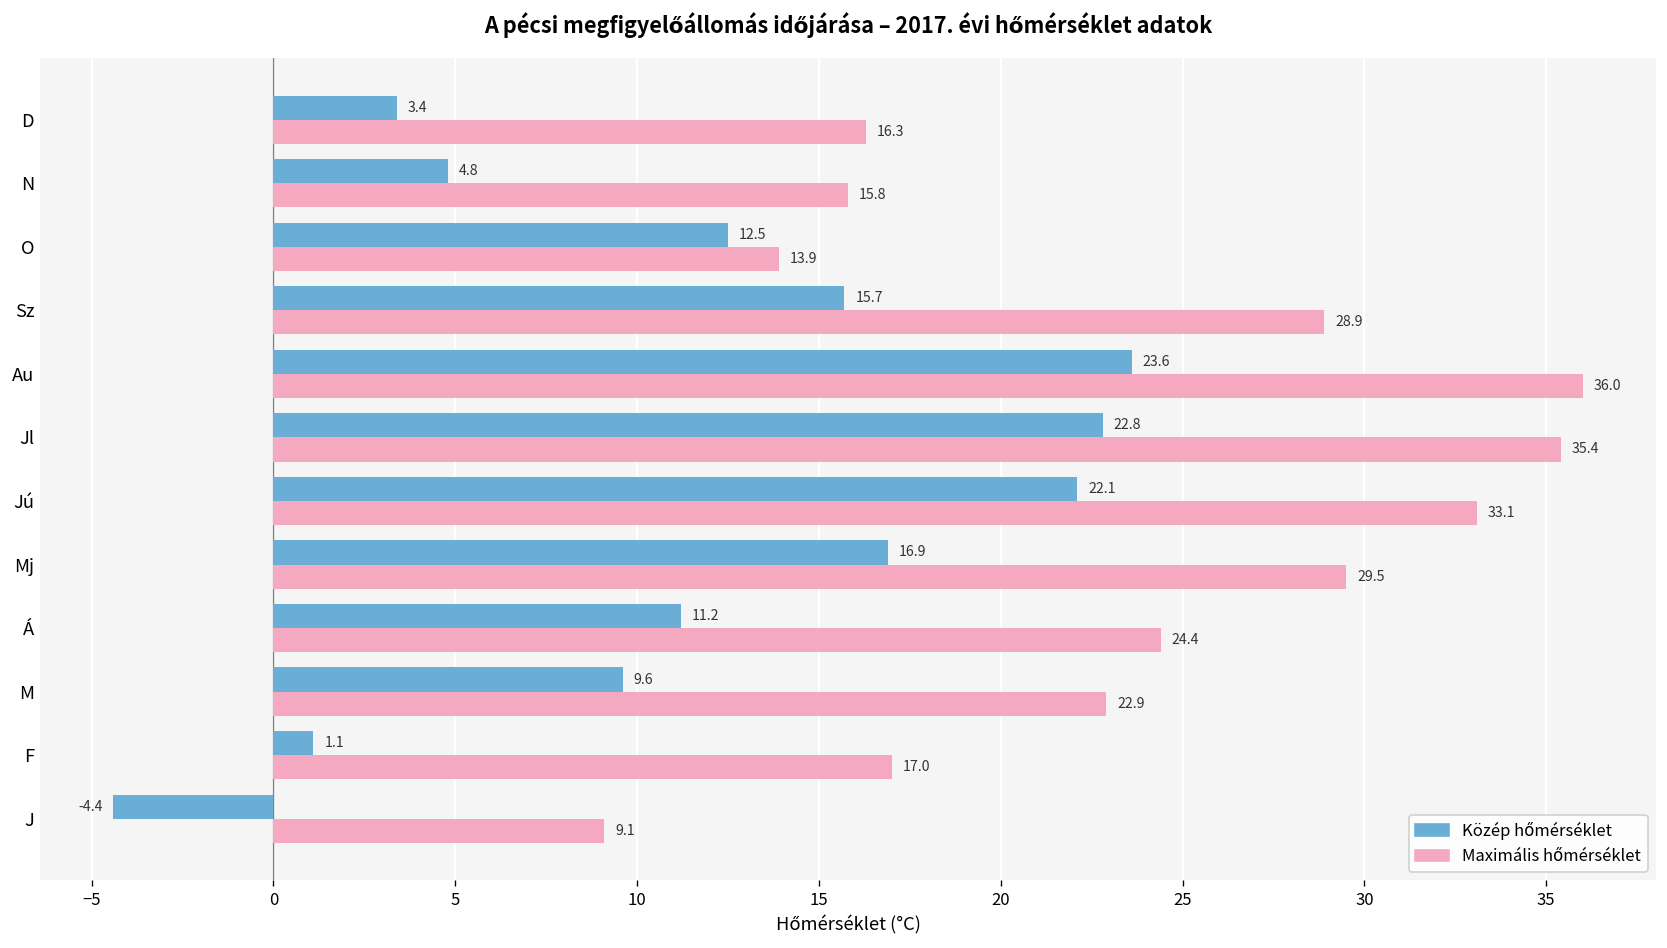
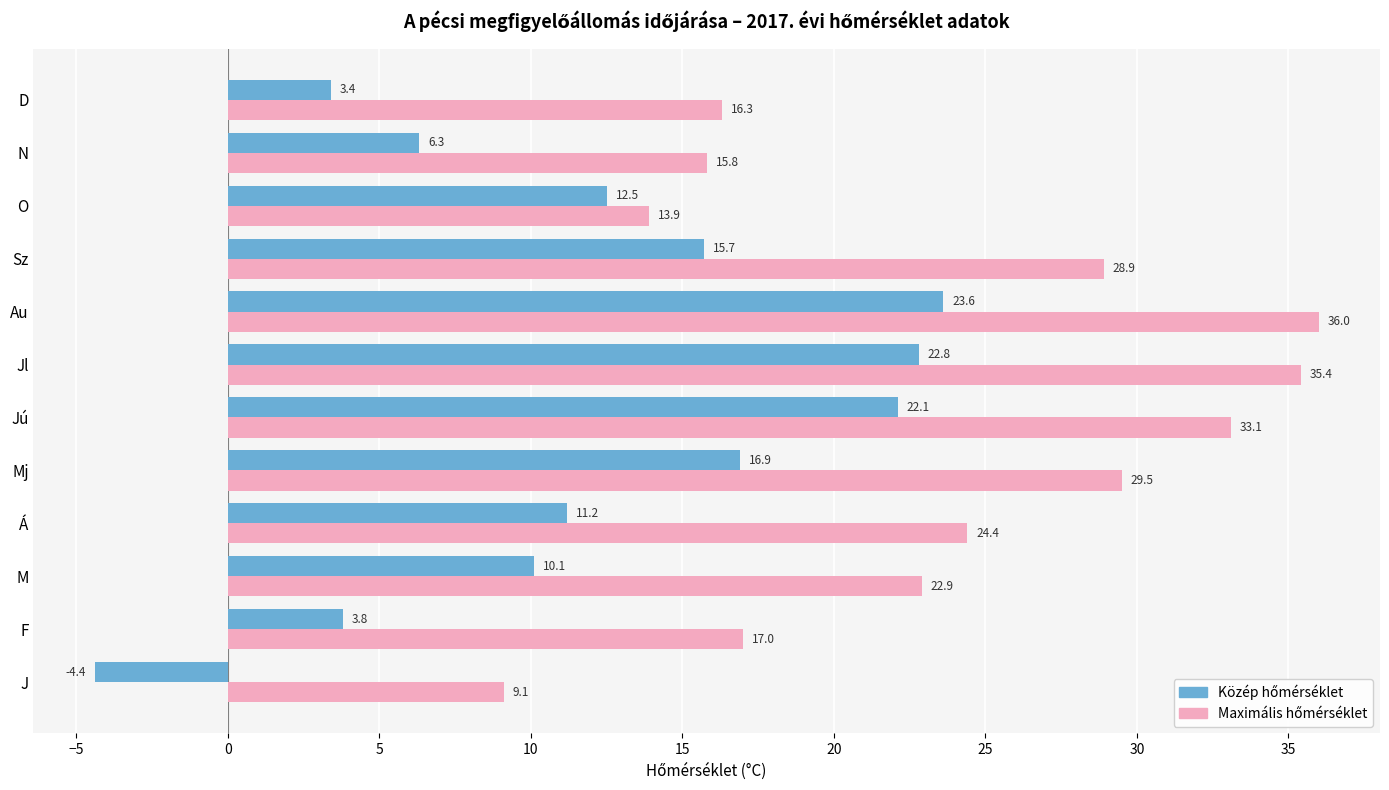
Közép hőmérséklet, N: 4.8 -> 6.3
Közép hőmérséklet, M: 9.6 -> 10.1
Közép hőmérséklet, F: 1.1 -> 3.8
